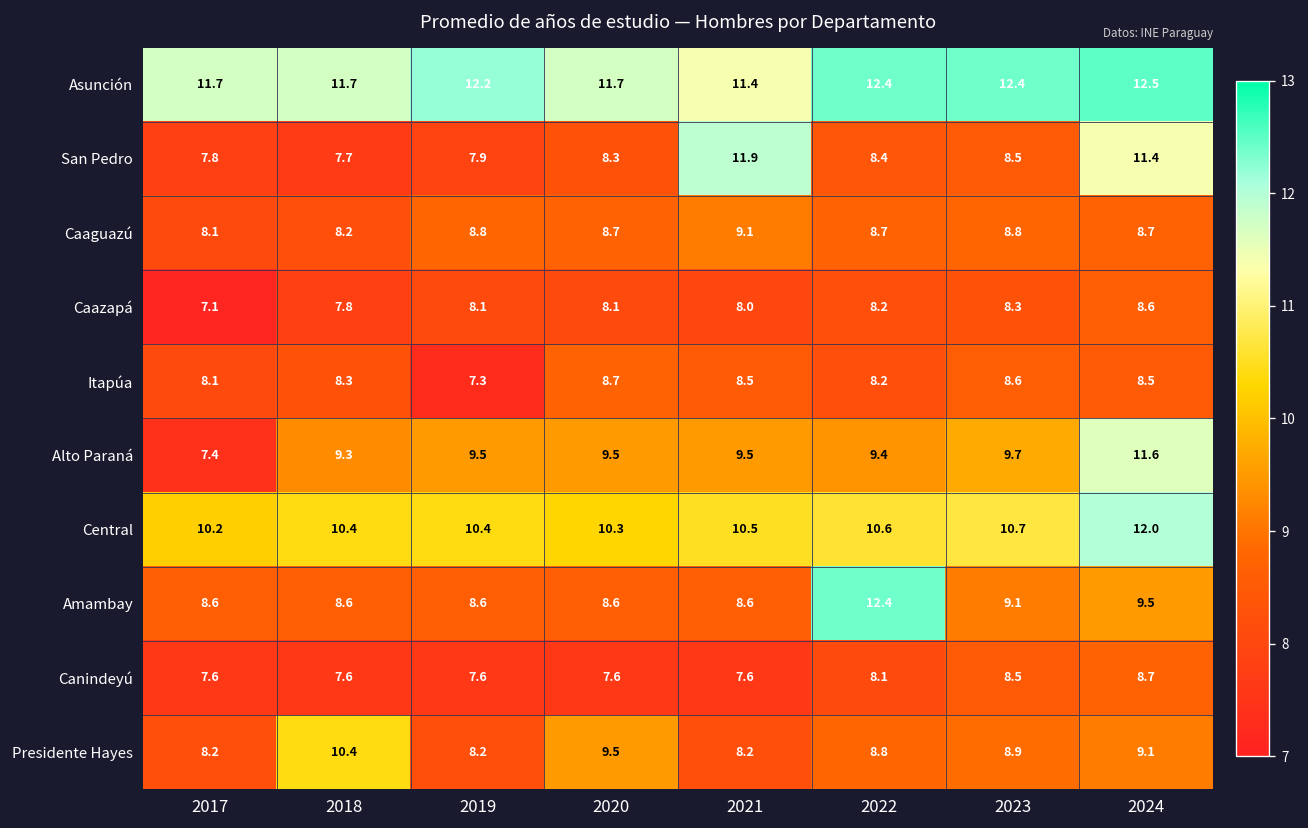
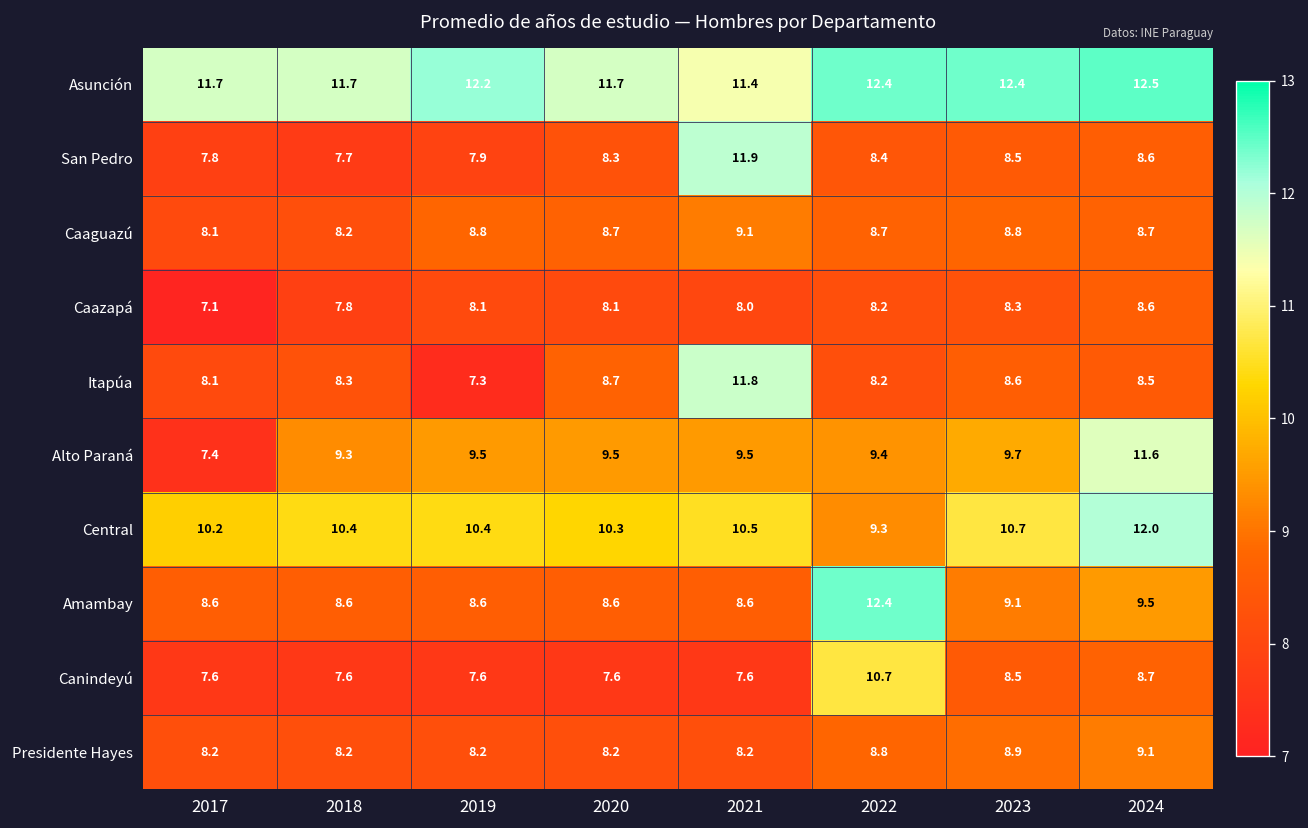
San Pedro, 2024: 11.4 -> 8.6
Itapúa, 2021: 8.5 -> 11.8
Central, 2022: 10.6 -> 9.3
Canindeyú, 2022: 8.1 -> 10.7
Presidente Hayes, 2018: 10.4 -> 8.2
Presidente Hayes, 2020: 9.5 -> 8.2
